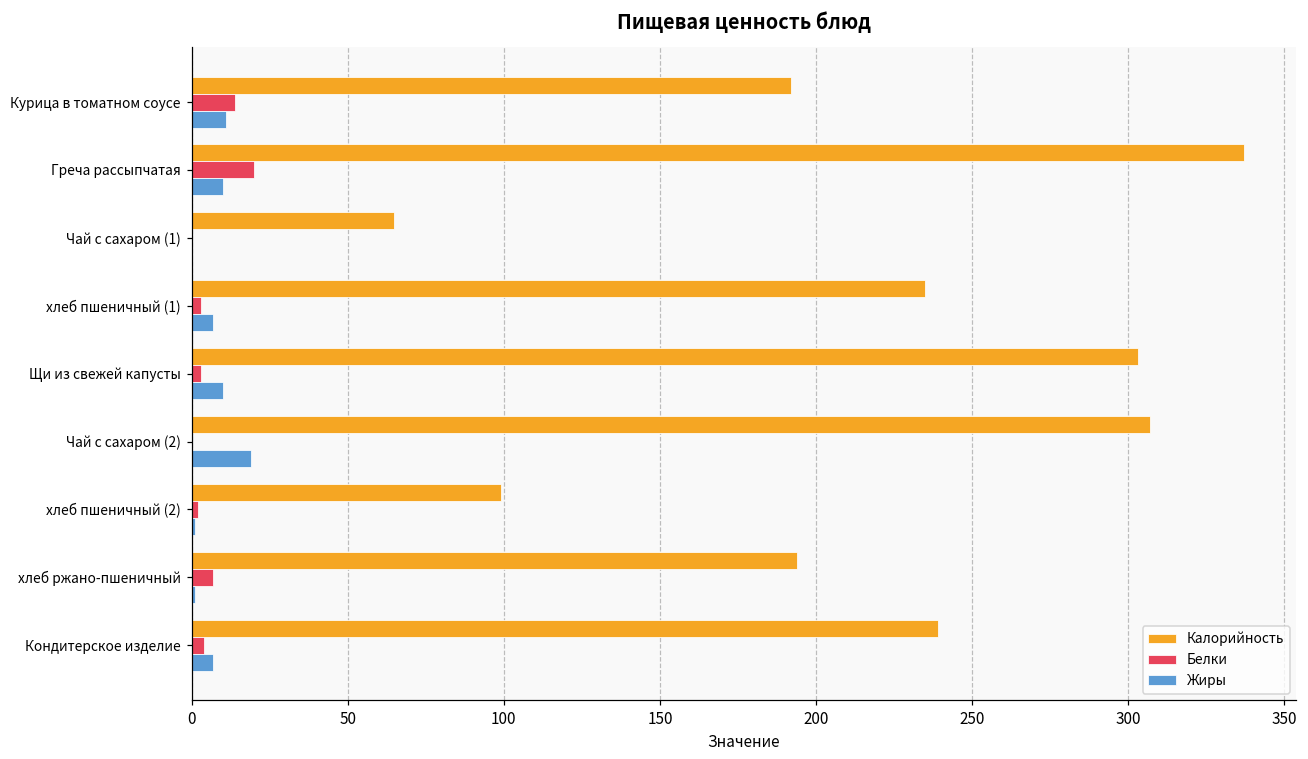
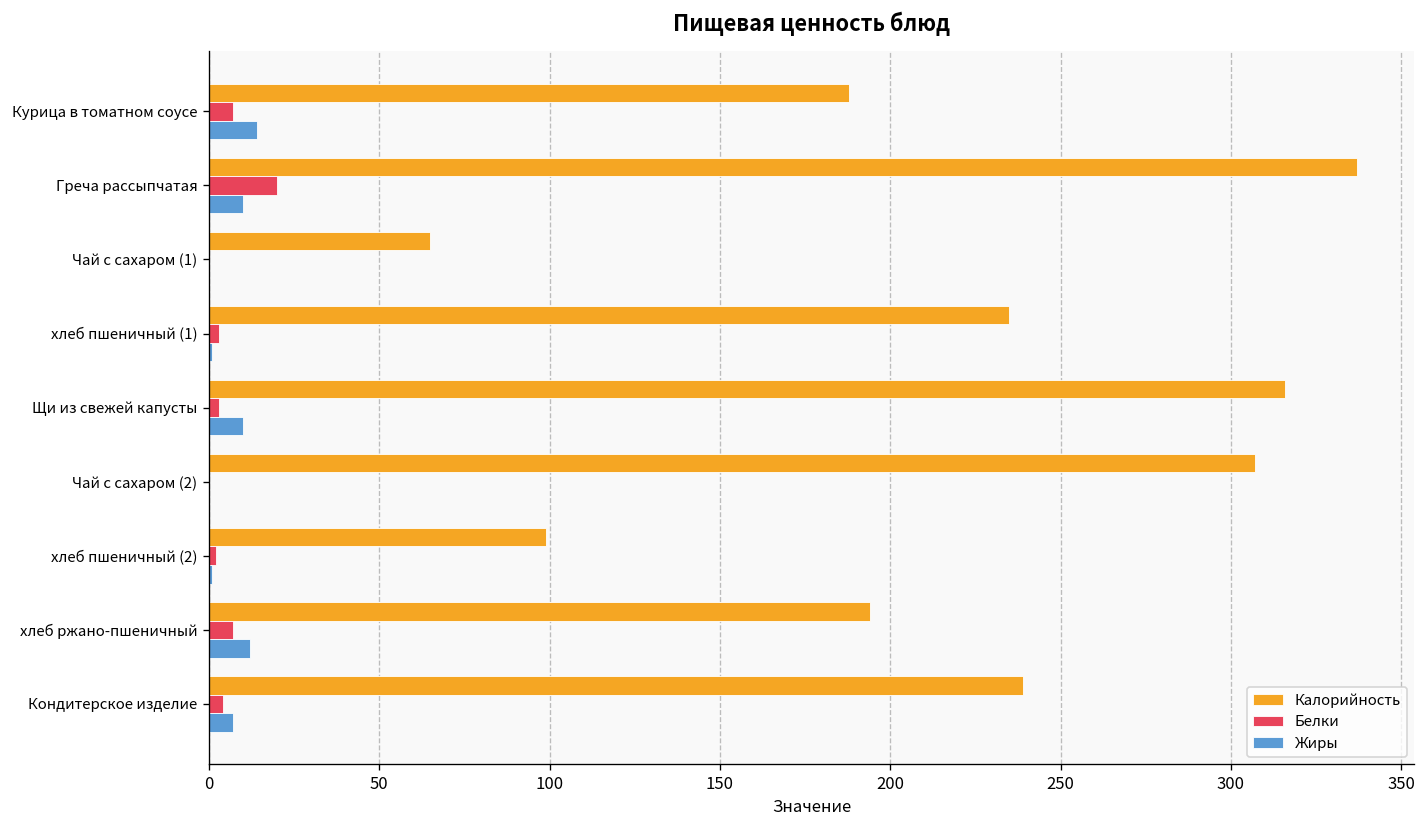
Калорийность, Курица в томатном соусе: 192 -> 188
Белки, Курица в томатном соусе: 14 -> 7
Жиры, Курица в томатном соусе: 11 -> 14
Жиры, хлеб пшеничный (1): 7 -> 1
Калорийность, Щи из свежей капусты: 303 -> 316
Жиры, Чай с сахаром (2): 19 -> 0
Жиры, хлеб ржано-пшеничный: 1 -> 12
